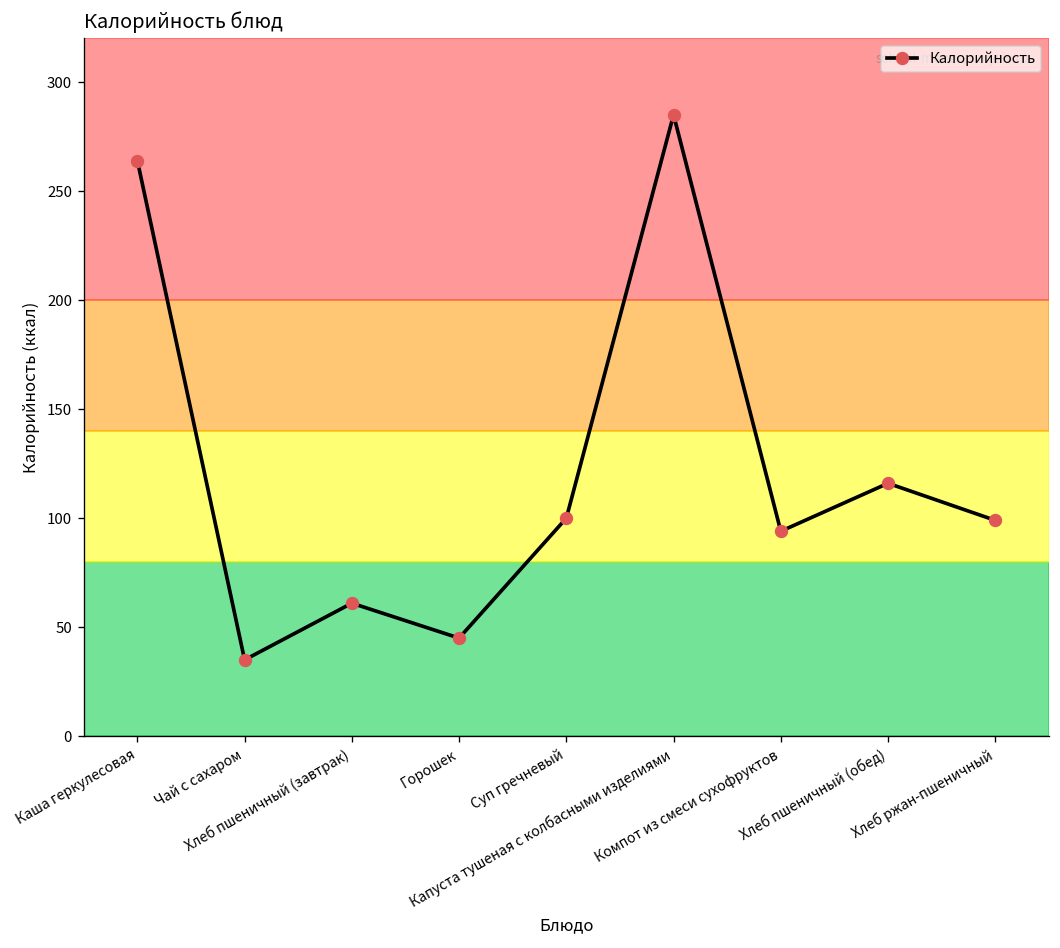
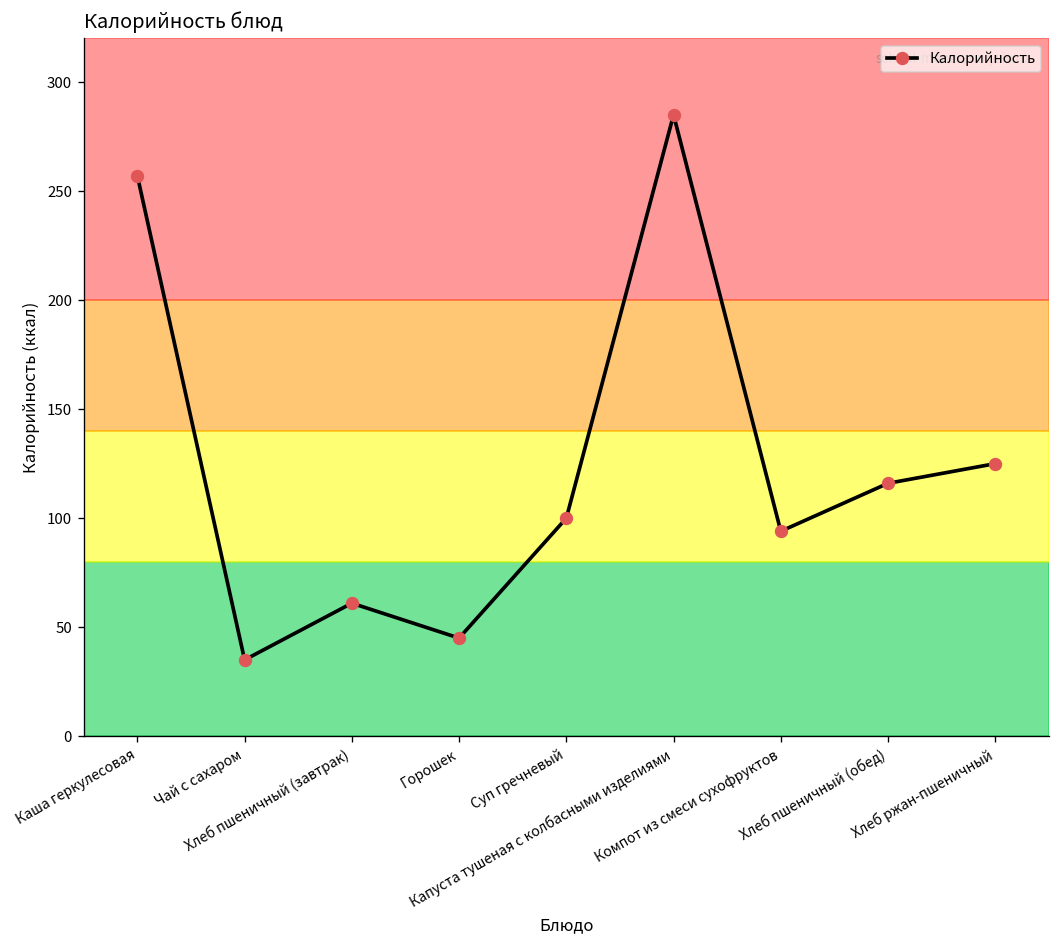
Каша геркулесовая: 264 -> 257
Хлеб ржан-пшеничный: 99 -> 125
